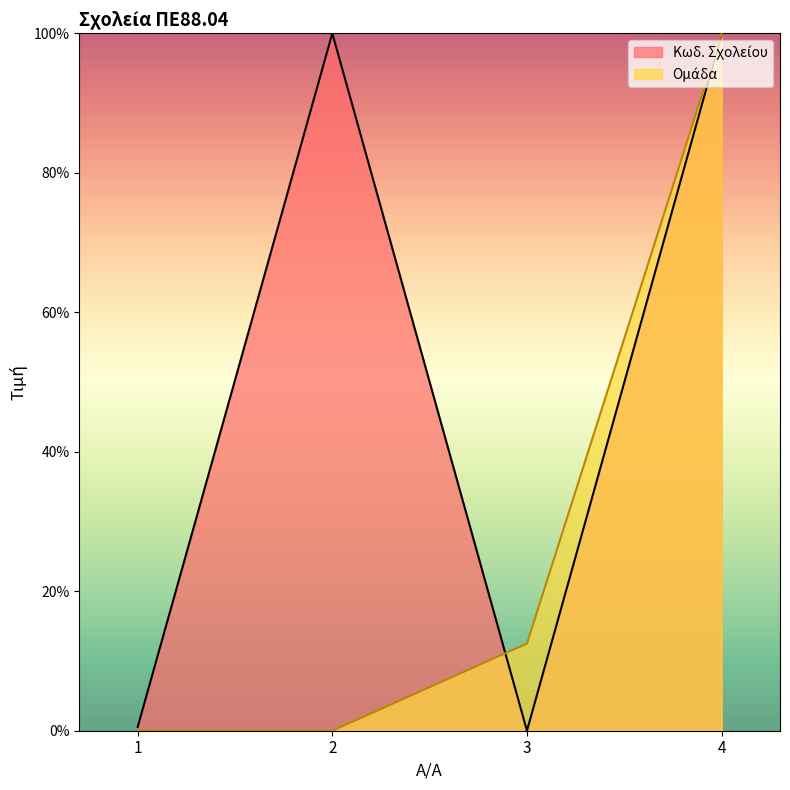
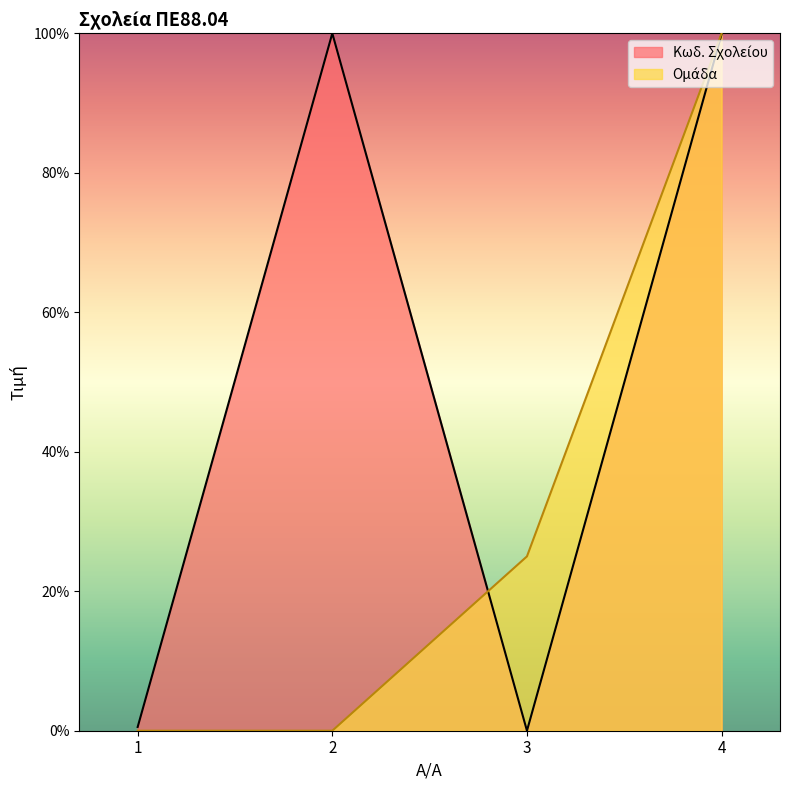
Ομάδα, 3: 13% -> 25%
